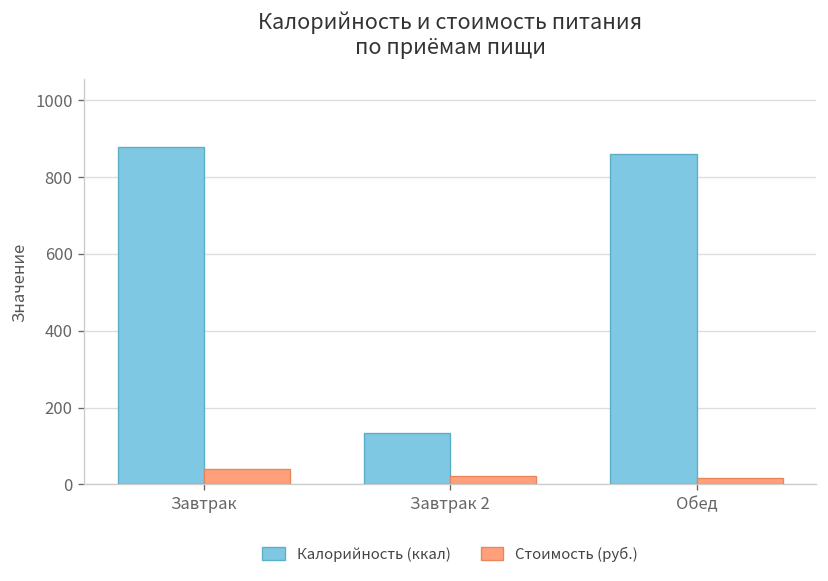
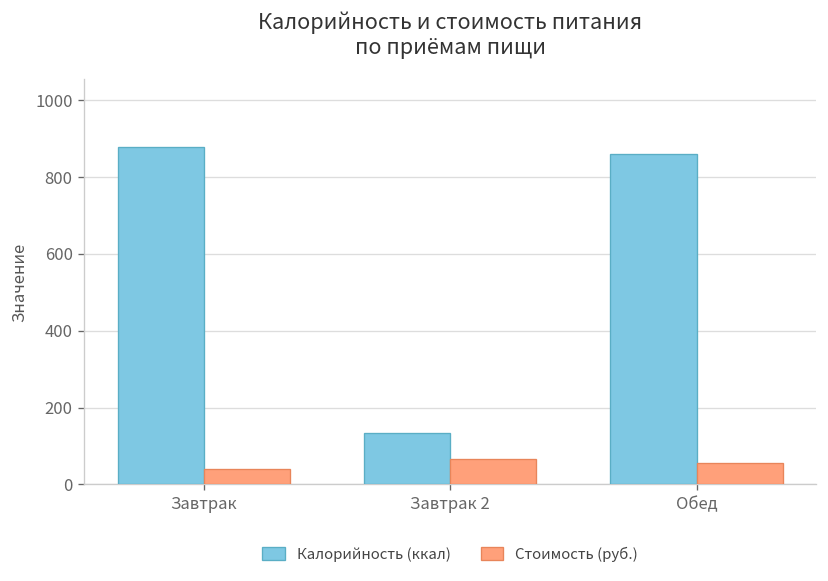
Стоимость (руб.), Завтрак 2: 20 -> 70
Стоимость (руб.), Обед: 20 -> 60
